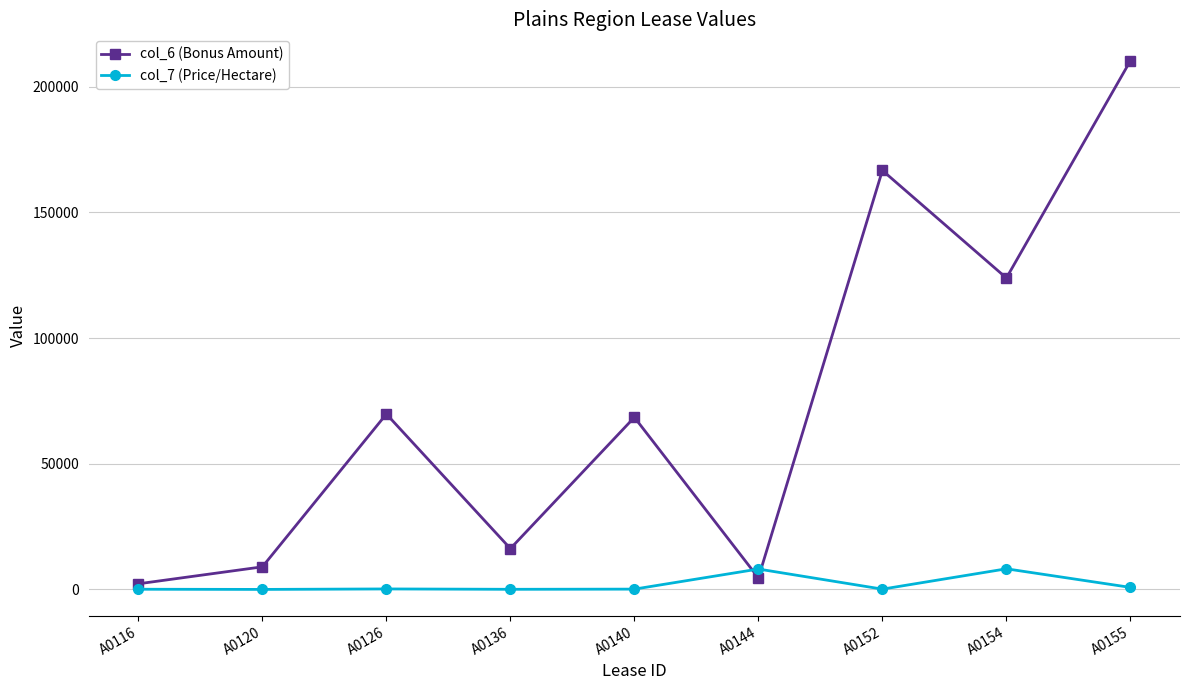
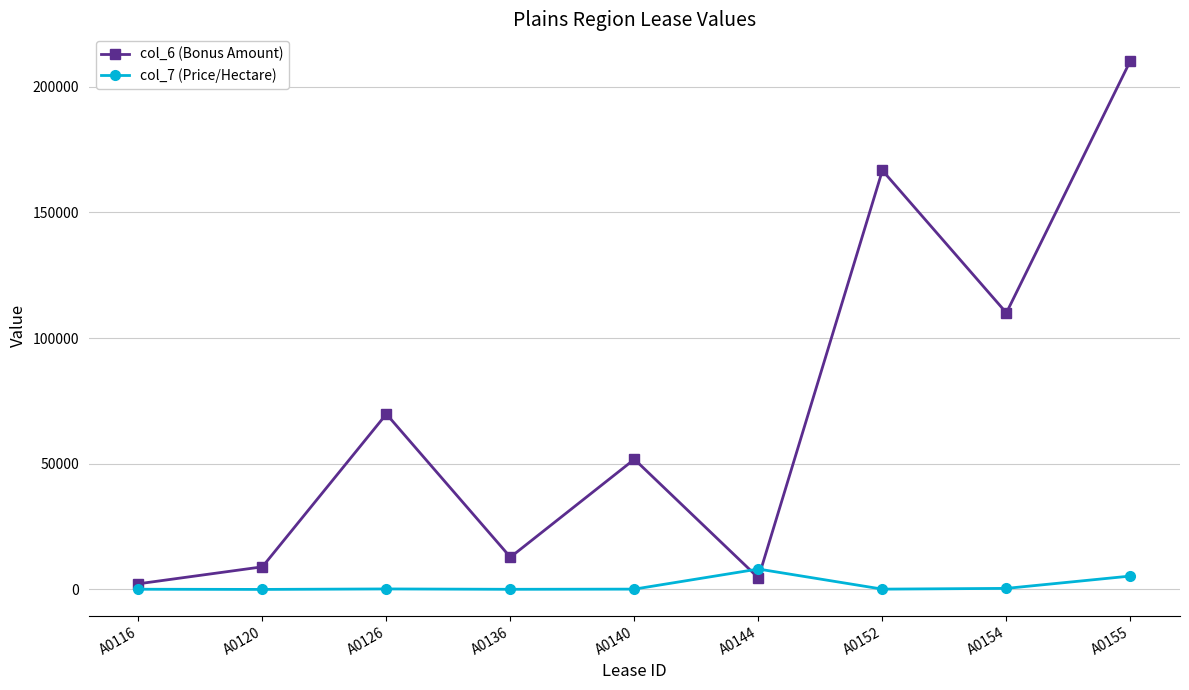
col_6 (Bonus Amount), A0136: 16000 -> 13000
col_6 (Bonus Amount), A0140: 68000 -> 52000
col_6 (Bonus Amount), A0154: 124000 -> 110000
col_7 (Price/Hectare), A0154: 8000 -> 0
col_7 (Price/Hectare), A0155: 1000 -> 5000
